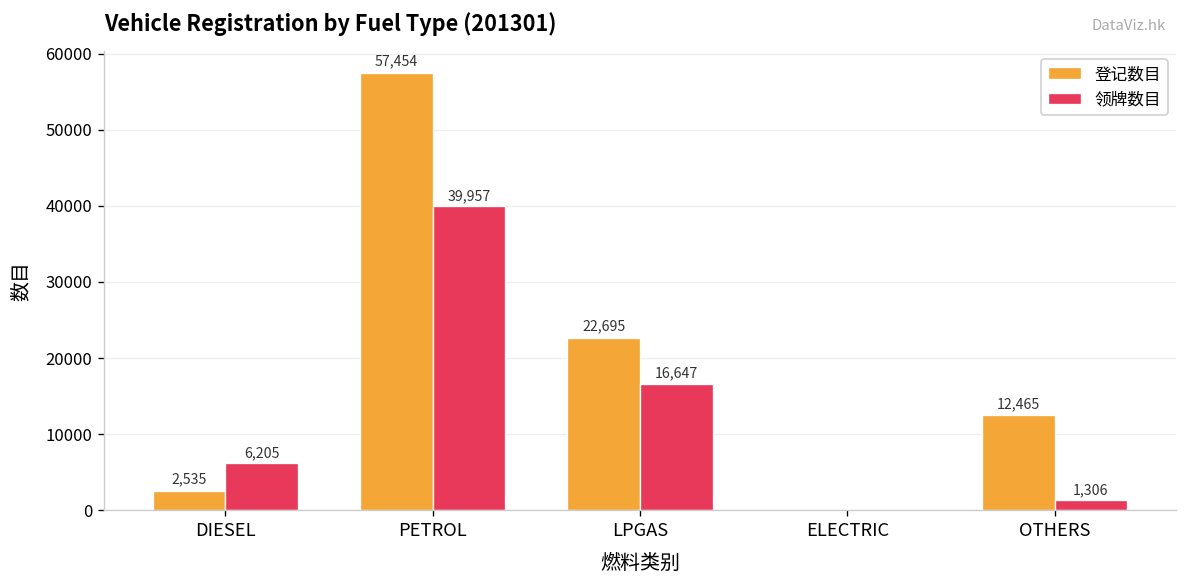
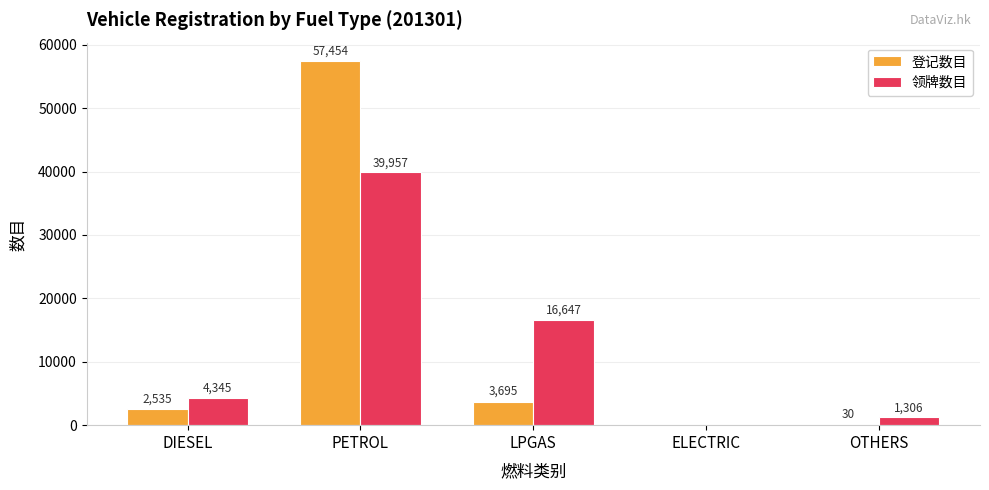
领牌数目, DIESEL: 6,205 -> 4,345
登记数目, LPGAS: 22,695 -> 3,695
登记数目, OTHERS: 12,465 -> 30
